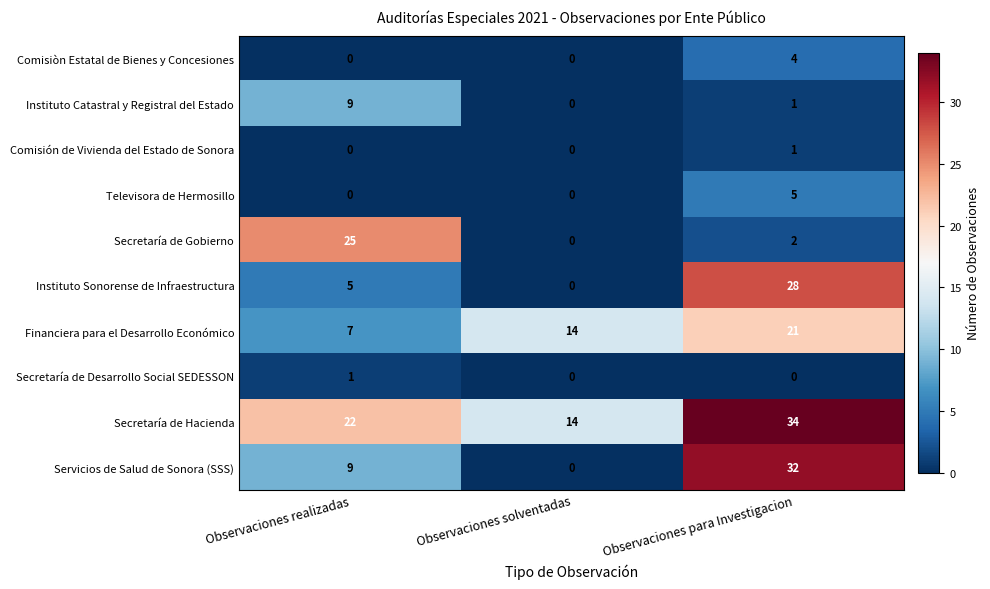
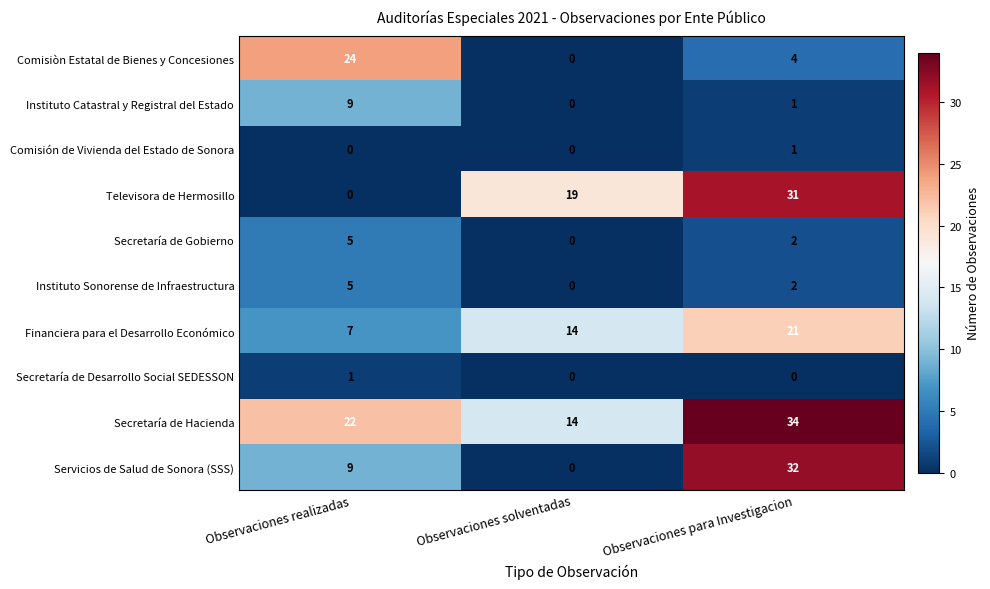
Comisiòn Estatal de Bienes y Concesiones, Observaciones realizadas: 0 -> 24
Televisora de Hermosillo, Observaciones solventadas: 0 -> 19
Televisora de Hermosillo, Observaciones para Investigacion: 5 -> 31
Secretaría de Gobierno, Observaciones realizadas: 25 -> 5
Instituto Sonorense de Infraestructura, Observaciones para Investigacion: 28 -> 2
